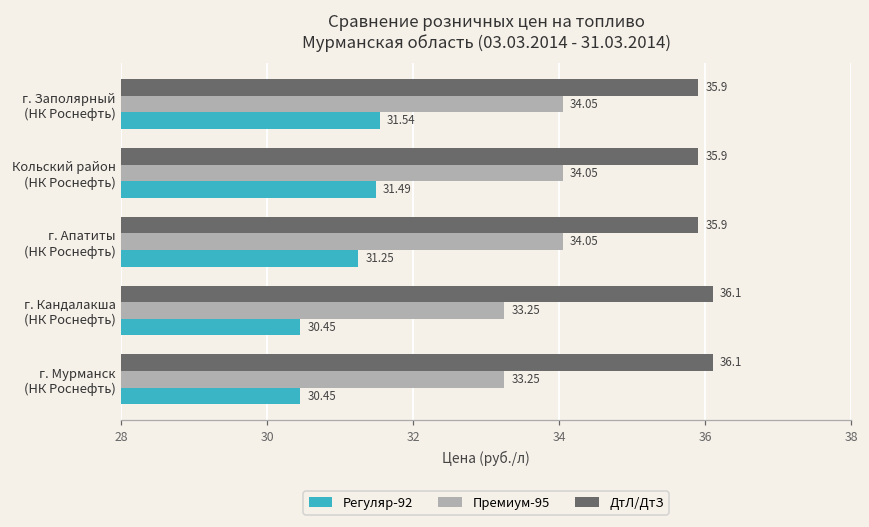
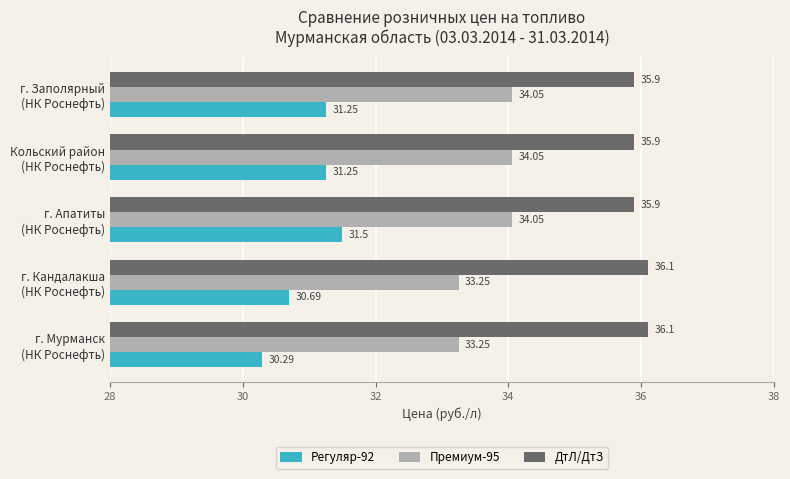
Регуляр-92, г. Заполярный (НК Роснефть): 31.54 -> 31.25
Регуляр-92, Кольский район (НК Роснефть): 31.49 -> 31.25
Регуляр-92, г. Апатиты (НК Роснефть): 31.25 -> 31.5
Регуляр-92, г. Кандалакша (НК Роснефть): 30.45 -> 30.69
Регуляр-92, г. Мурманск (НК Роснефть): 30.45 -> 30.29
